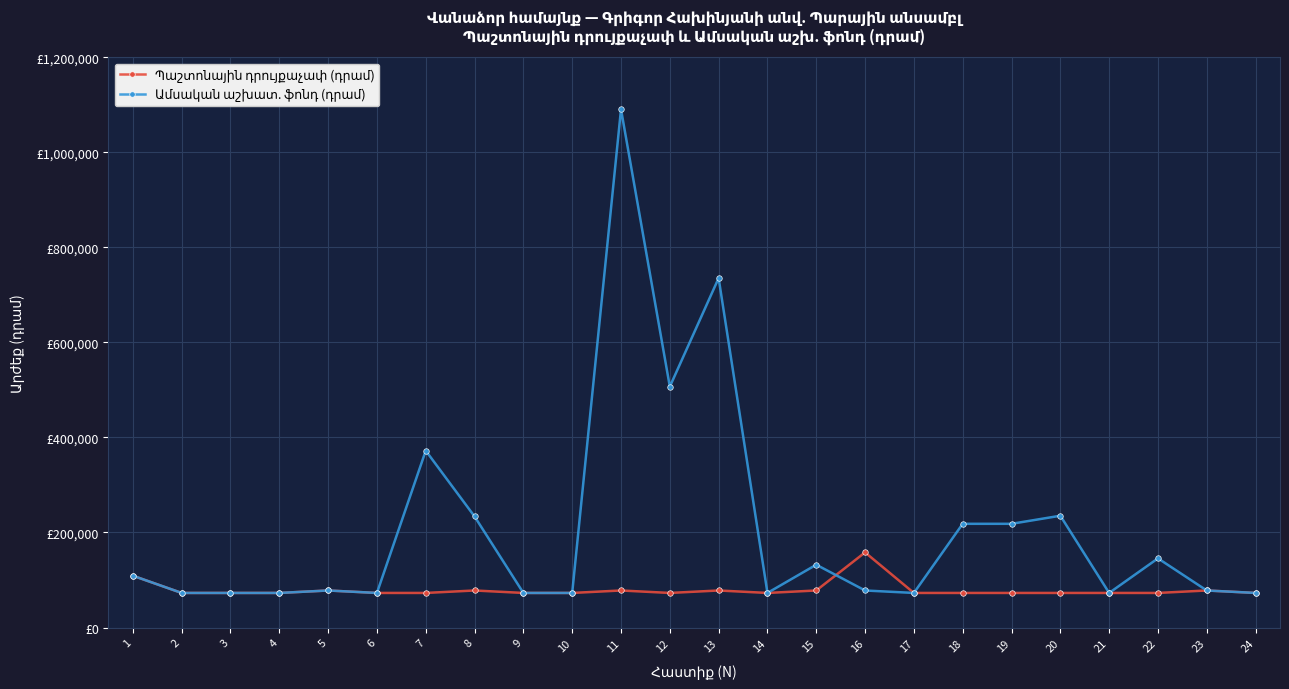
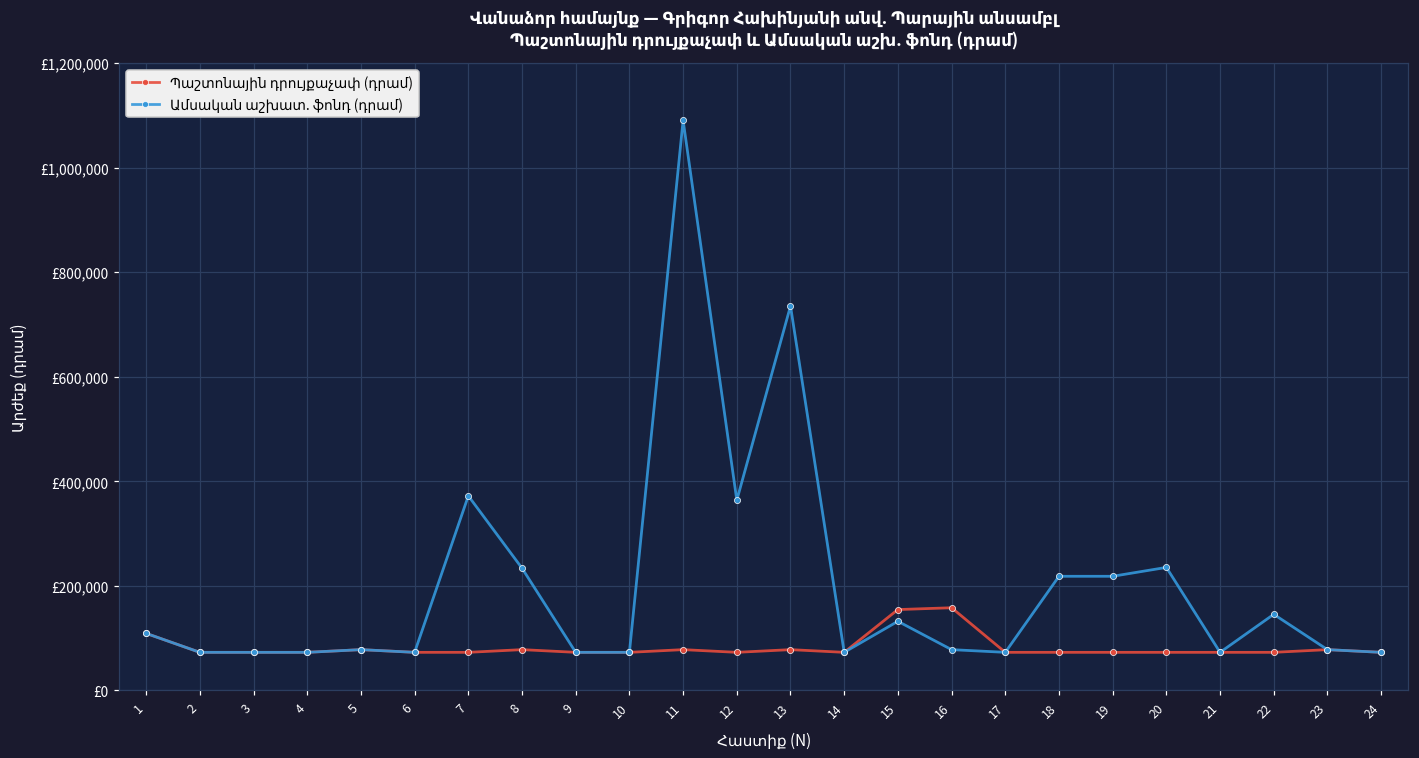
Ամսական աշխատ. ֆոնդ (դրամ), 12: £510,000 -> £360,000
Պաշտոնային դրույքաչափ (դրամ), 15: £80,000 -> £150,000
